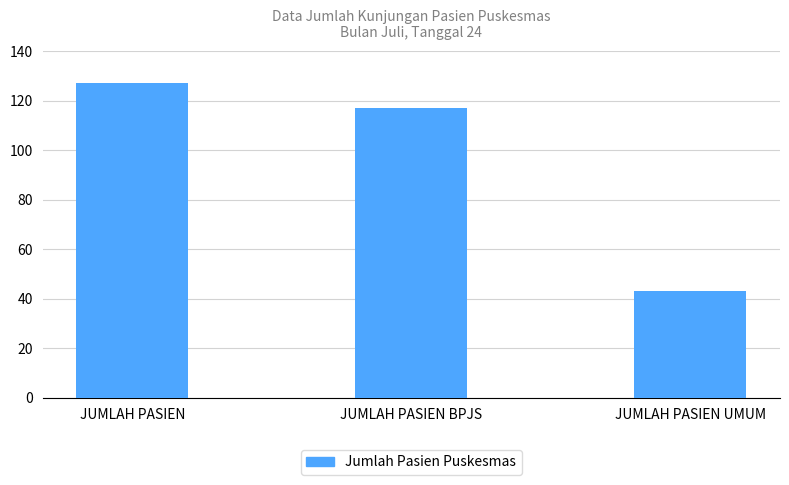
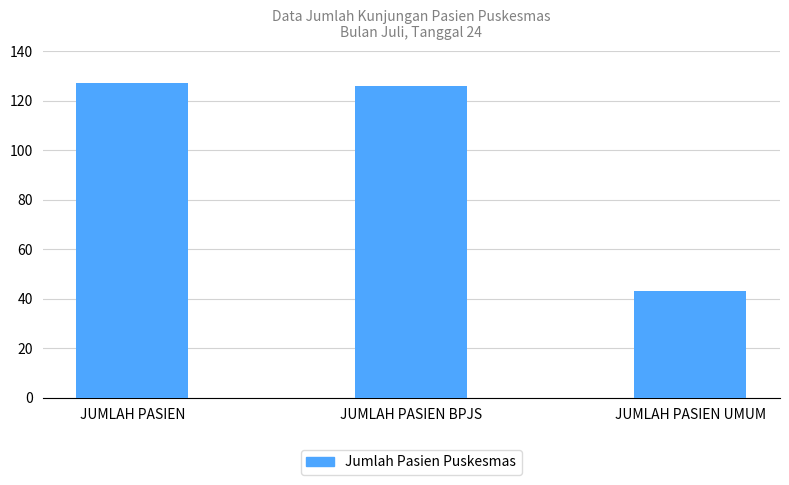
JUMLAH PASIEN BPJS: 117 -> 126
